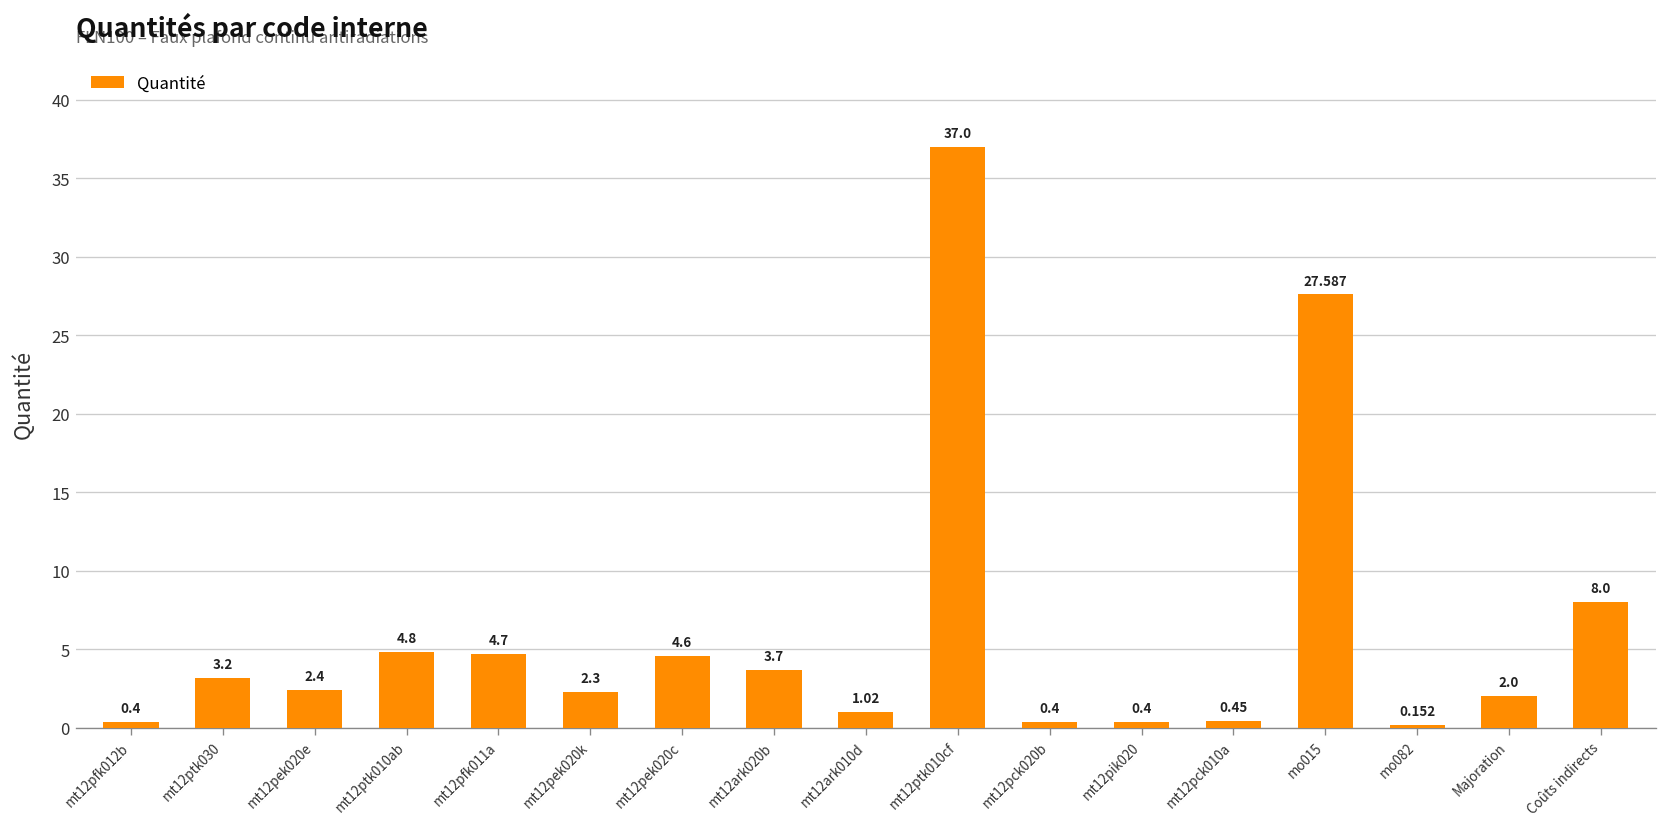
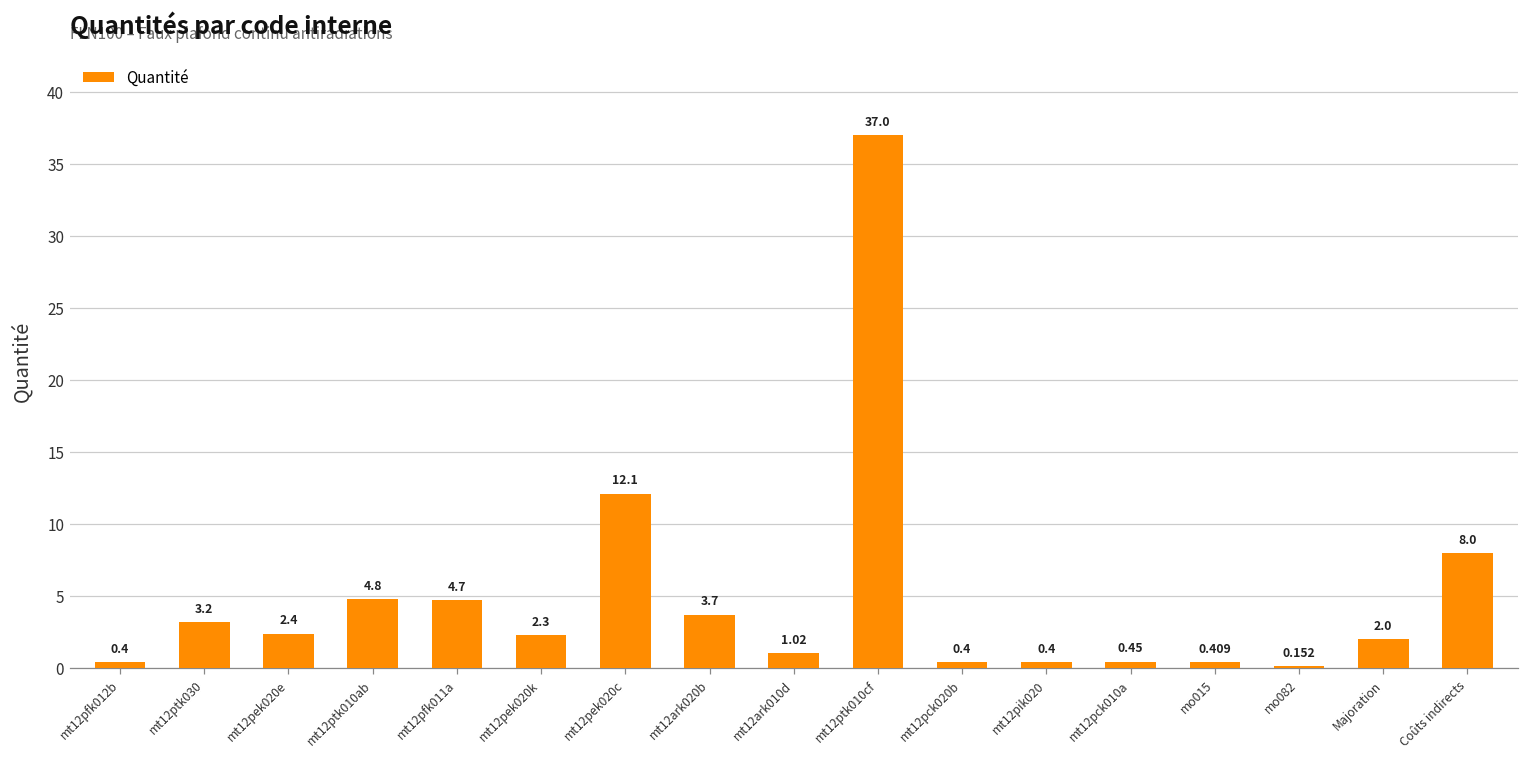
mt12pek020c: 4.6 -> 12.1
mo015: 27.587 -> 0.409
